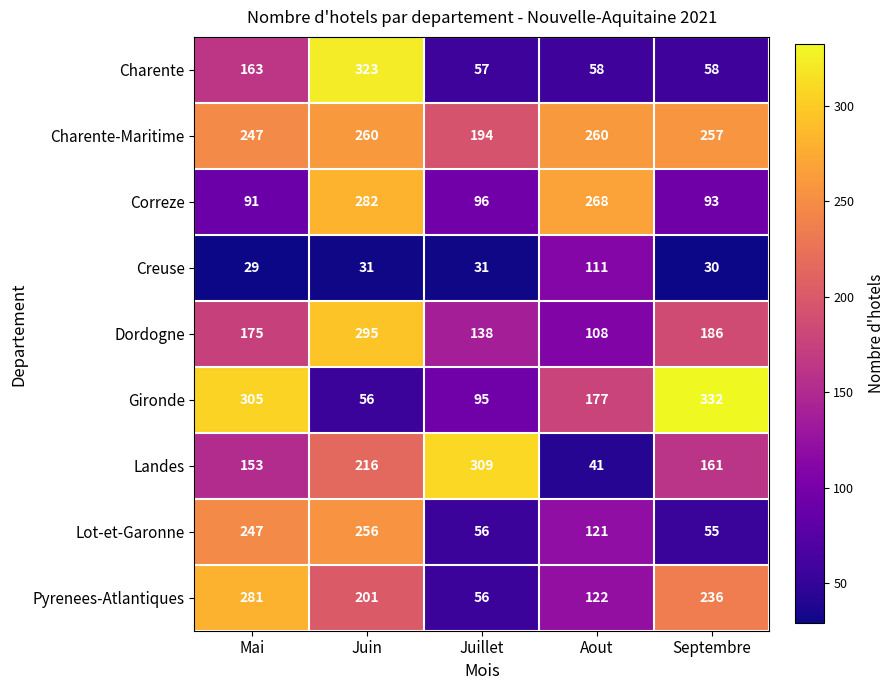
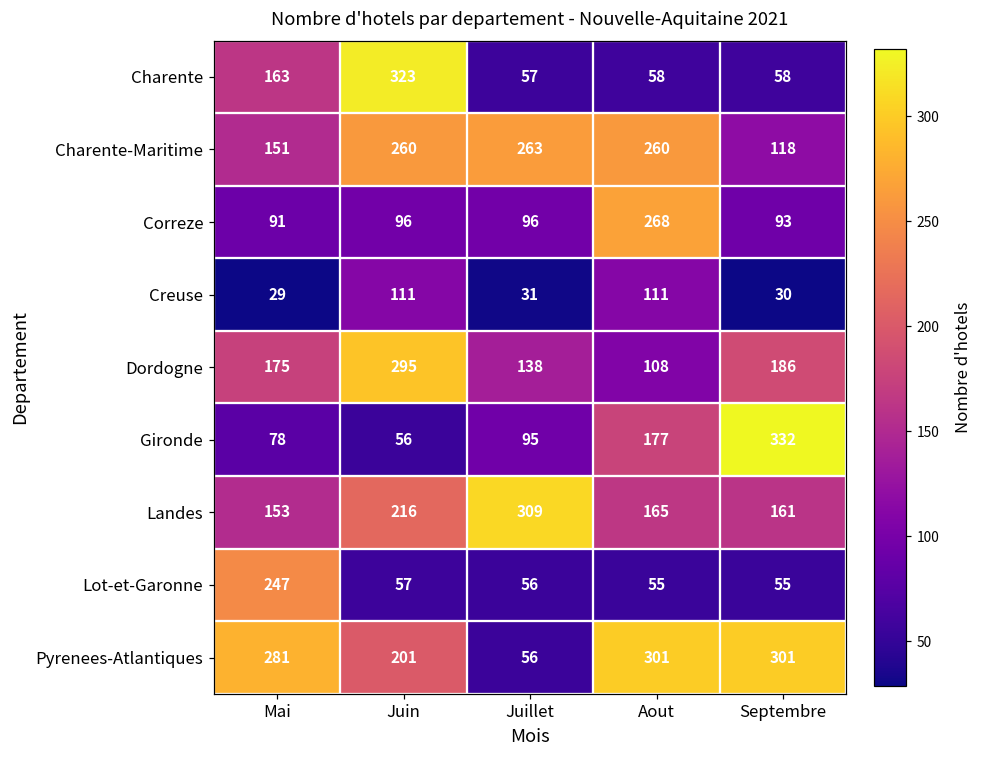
Charente-Maritime, Mai: 247 -> 151
Charente-Maritime, Juillet: 194 -> 263
Charente-Maritime, Septembre: 257 -> 118
Correze, Juin: 282 -> 96
Creuse, Juin: 31 -> 111
Gironde, Mai: 305 -> 78
Landes, Aout: 41 -> 165
Lot-et-Garonne, Juin: 256 -> 57
Lot-et-Garonne, Aout: 121 -> 55
Pyrenees-Atlantiques, Aout: 122 -> 301
Pyrenees-Atlantiques, Septembre: 236 -> 301
